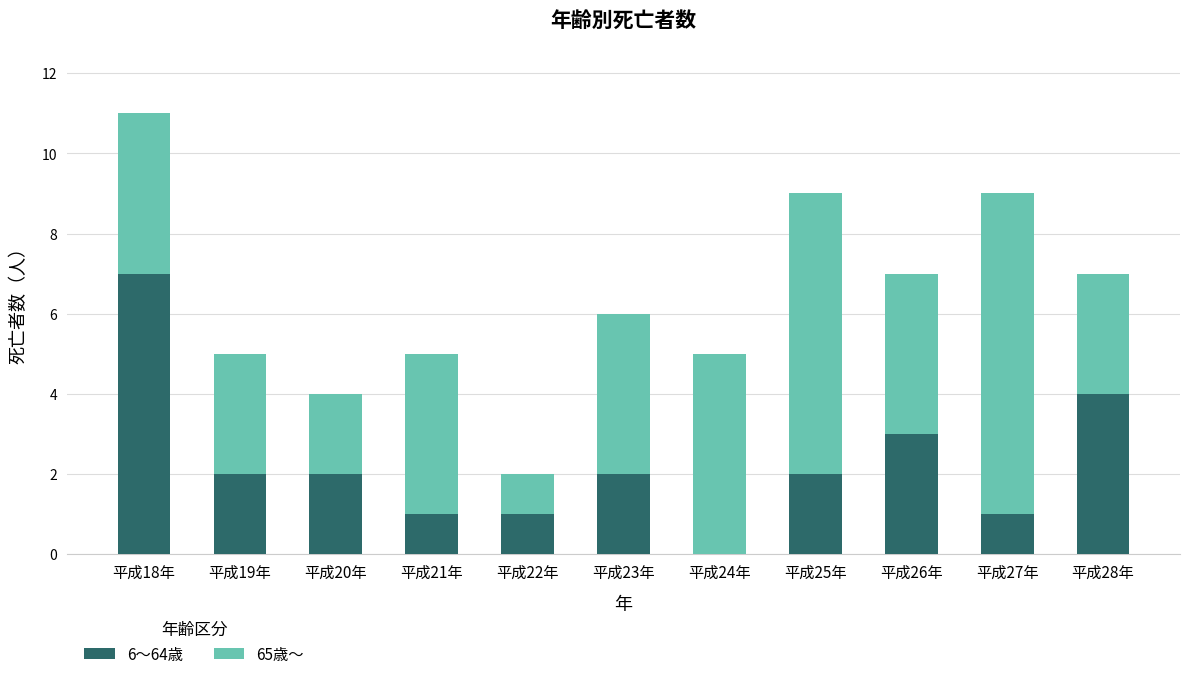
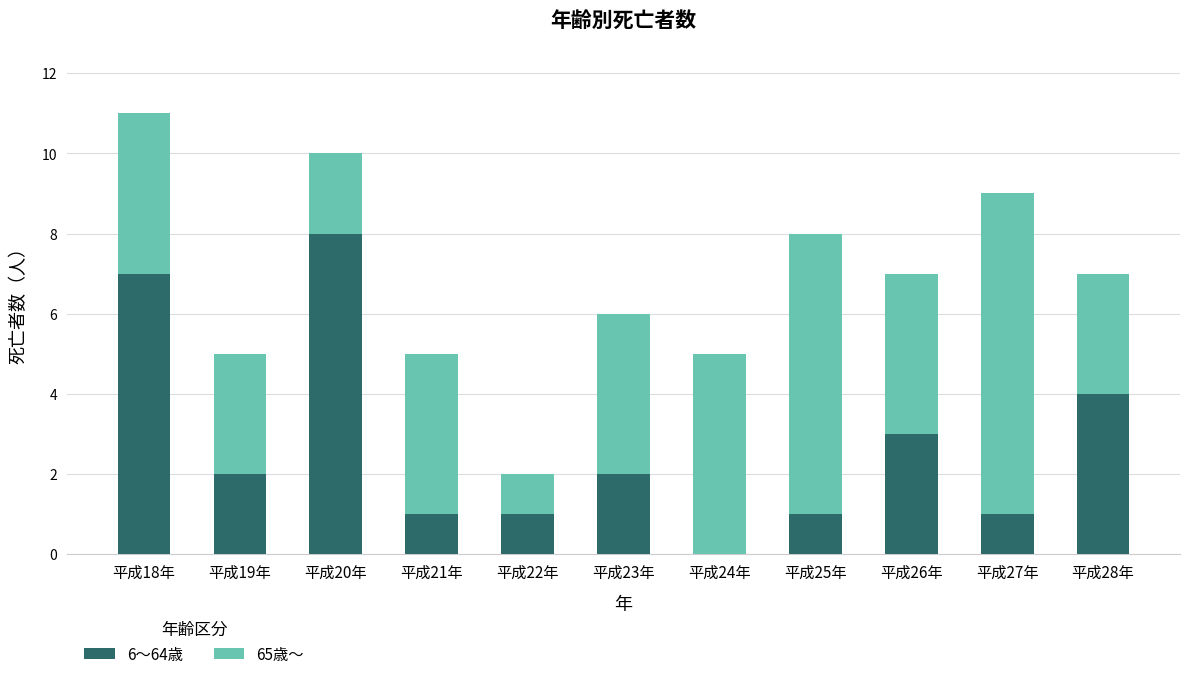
6～64歳, 平成20年: 2 -> 8
6～64歳, 平成25年: 2 -> 1
